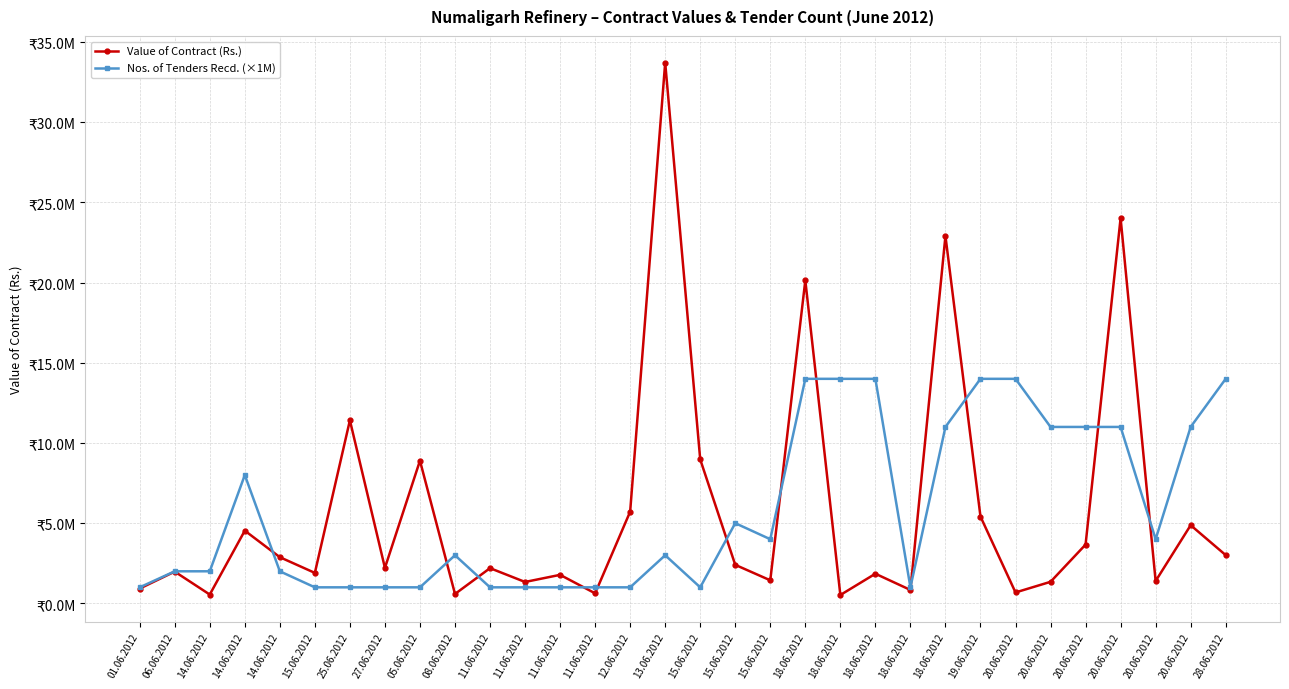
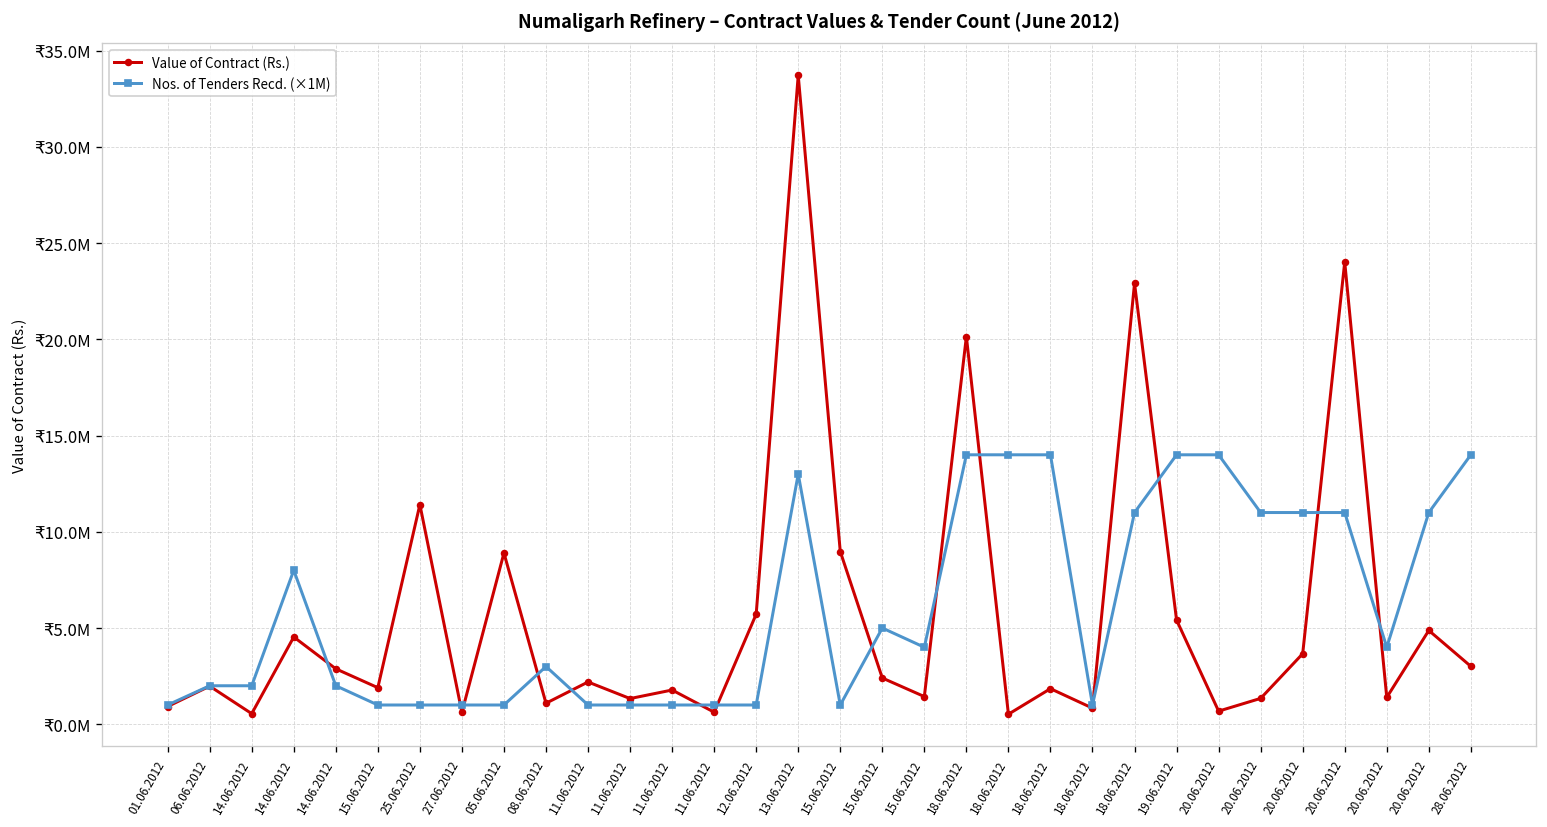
Value of Contract (Rs.), 27.06.2012: ₹2200000 -> ₹600000
Value of Contract (Rs.), 08.06.2012: ₹600000 -> ₹1100000
Nos. of Tenders Recd. (×1M), 13.06.2012: ₹3000000 -> ₹13000000
